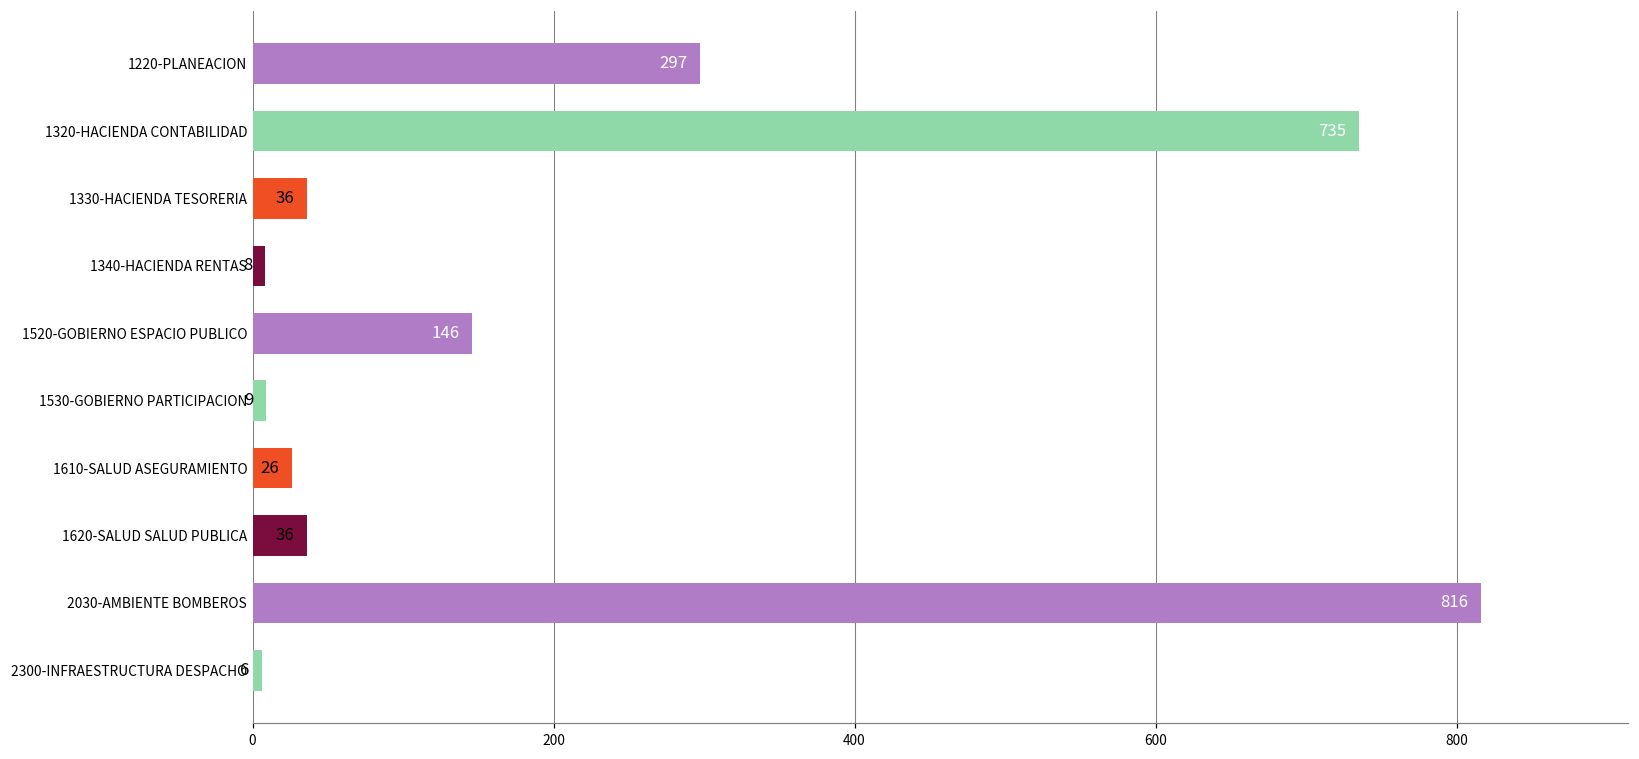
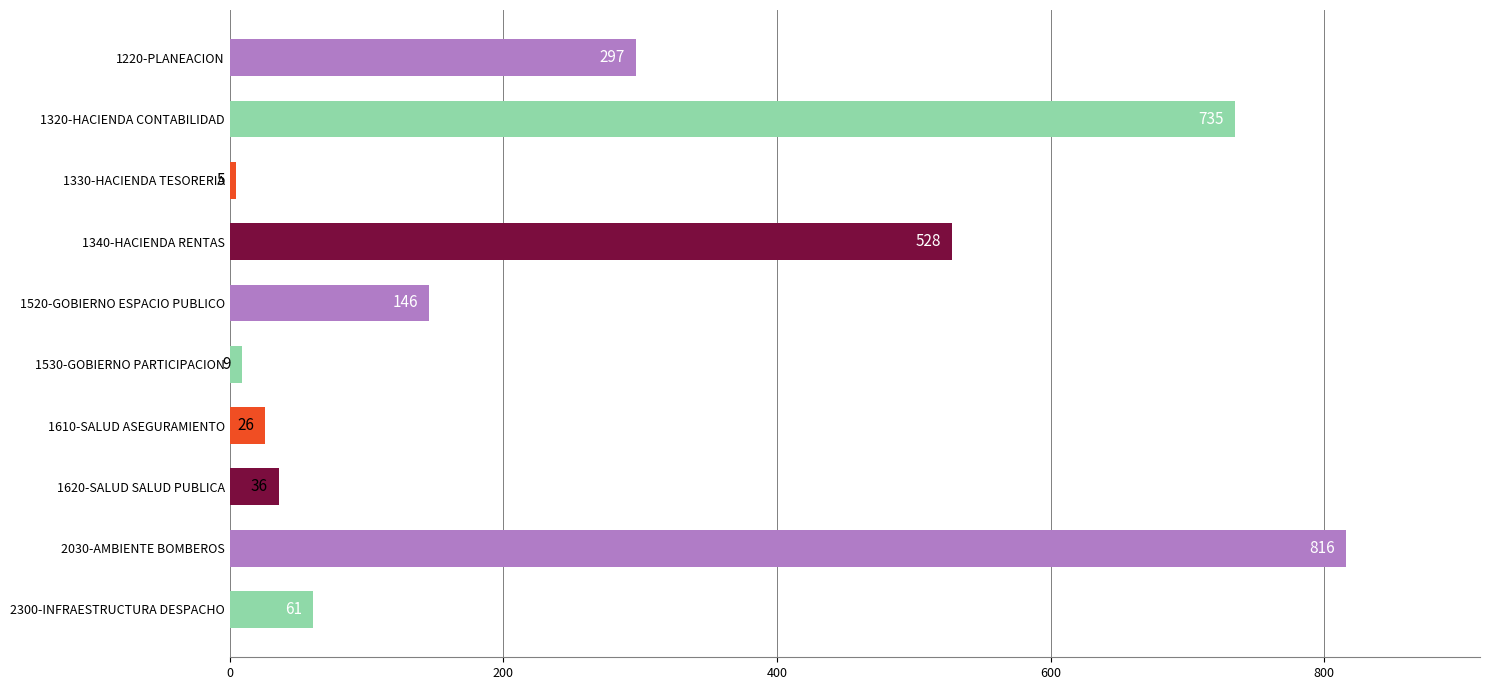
1330-HACIENDA TESORERIA: 36 -> 5
1340-HACIENDA RENTAS: 8 -> 528
2300-INFRAESTRUCTURA DESPACHO: 6 -> 61
